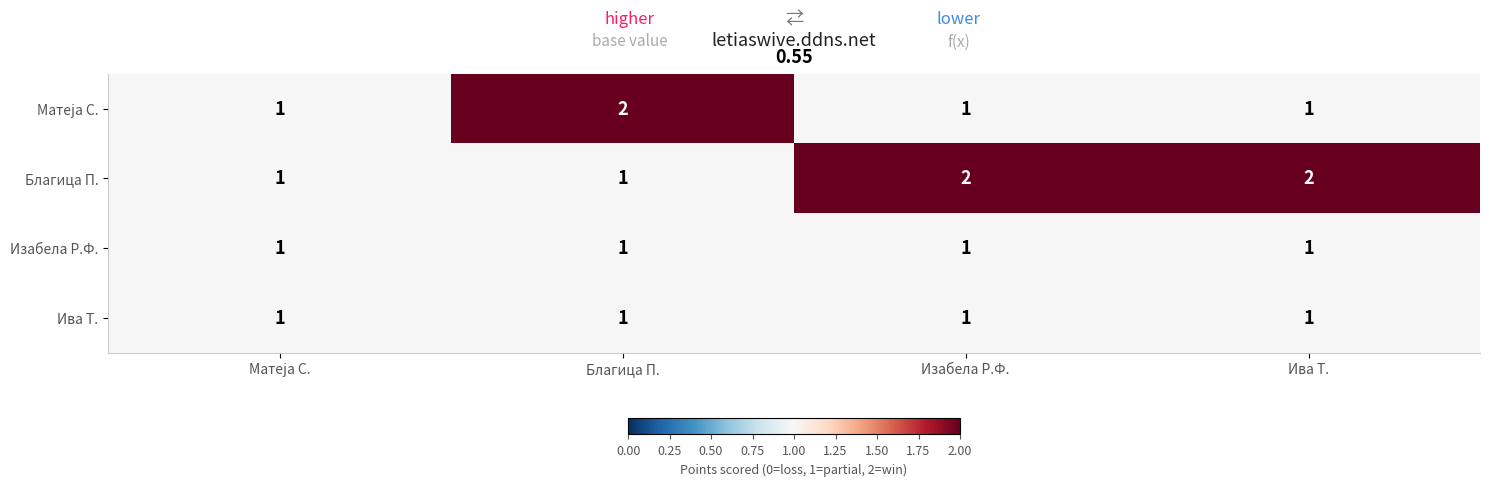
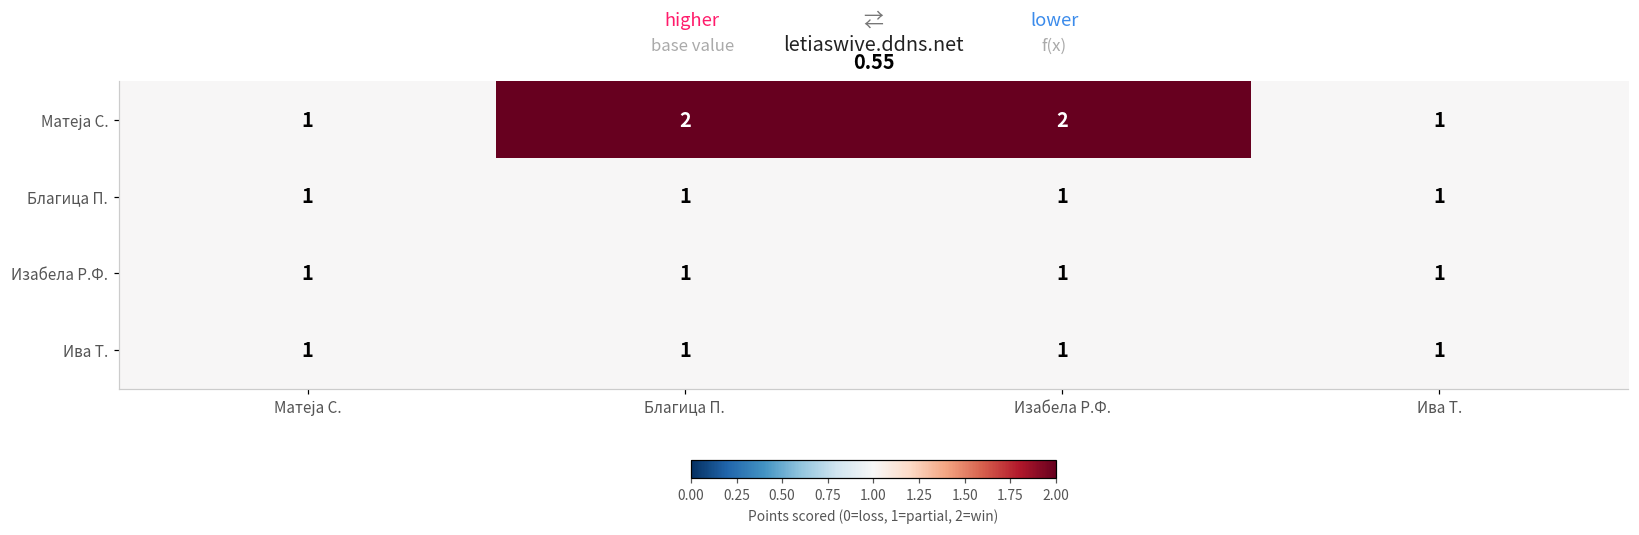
Матеја С., Изабела Р.Ф.: 1 -> 2
Благица П., Изабела Р.Ф.: 2 -> 1
Благица П., Ива Т.: 2 -> 1
